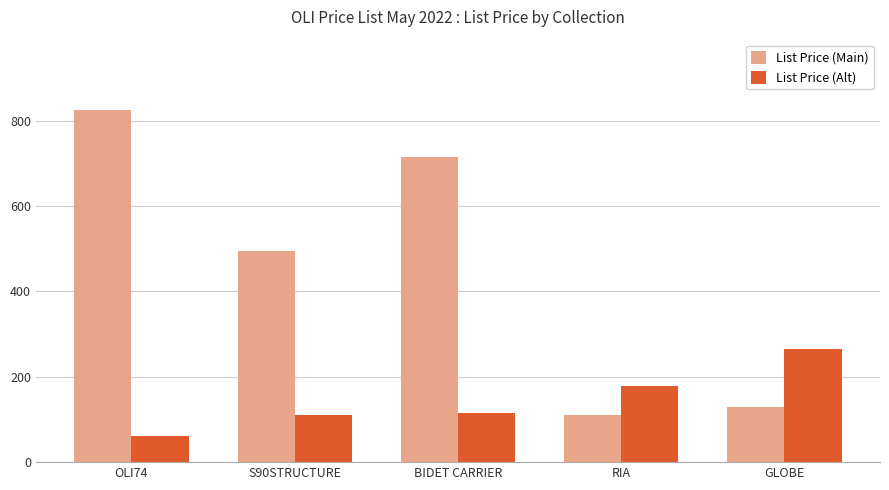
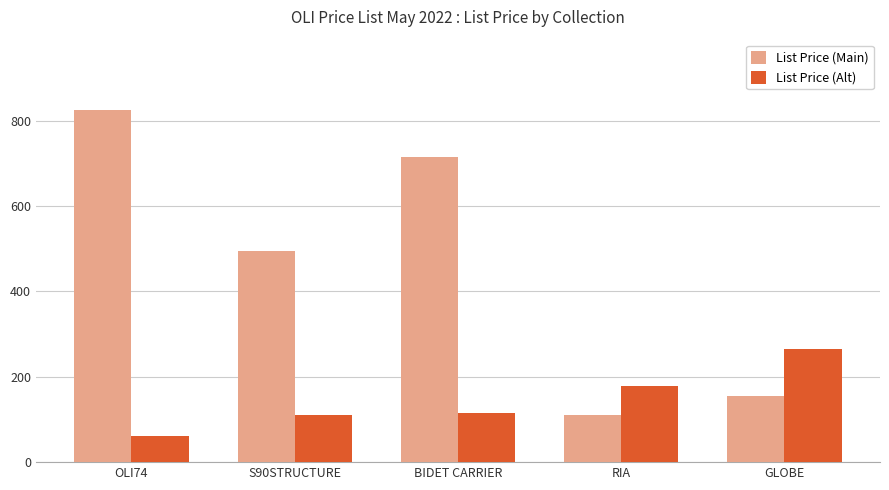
List Price (Main), GLOBE: 130 -> 150
